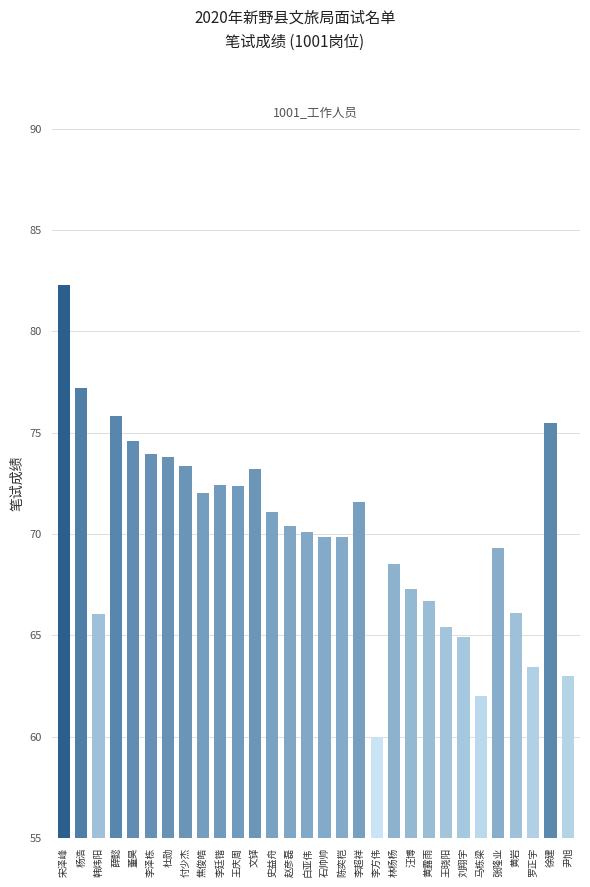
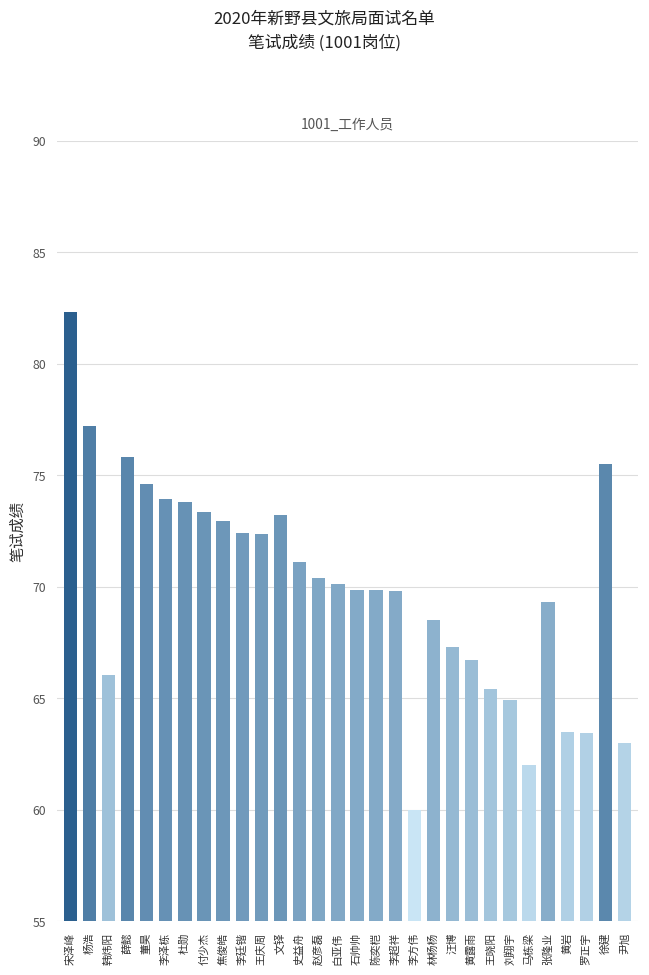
焦俊皓: 72.0 -> 73.0
李超祥: 71.6 -> 69.8
黄岩: 66.1 -> 63.5
